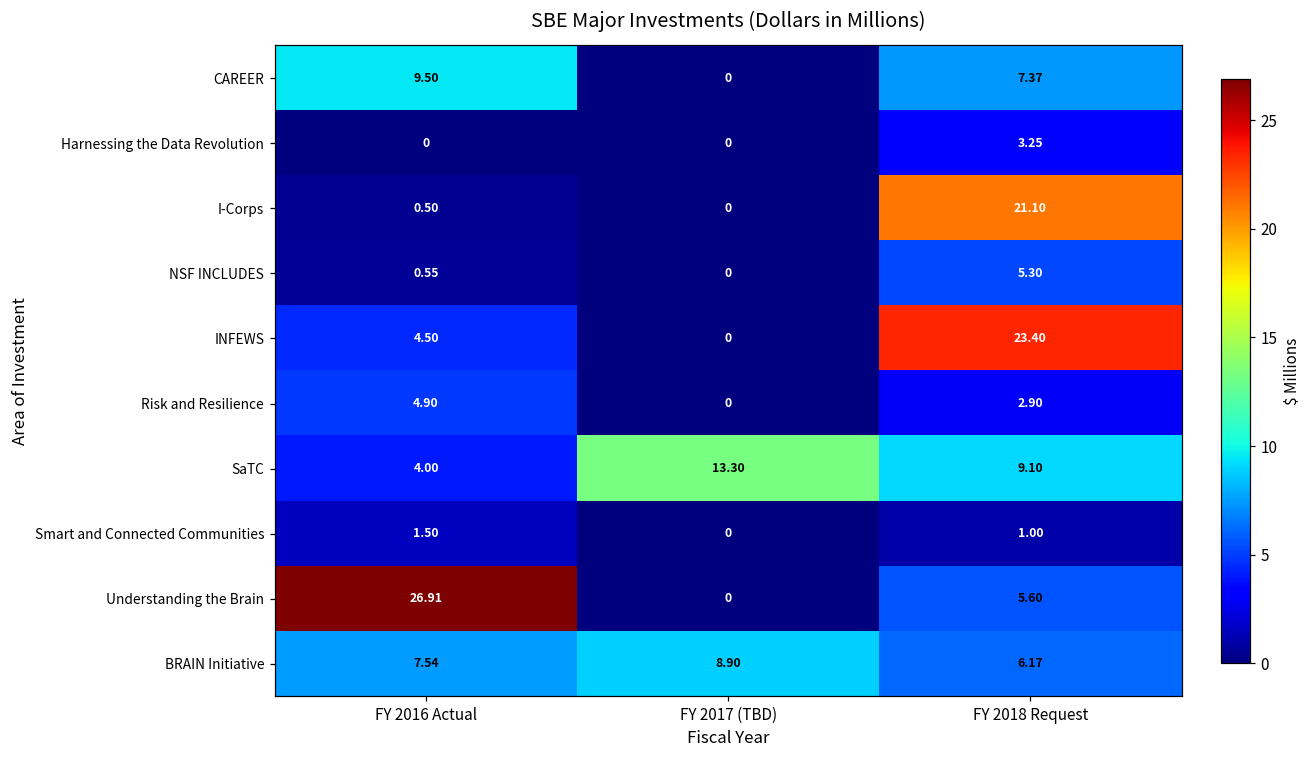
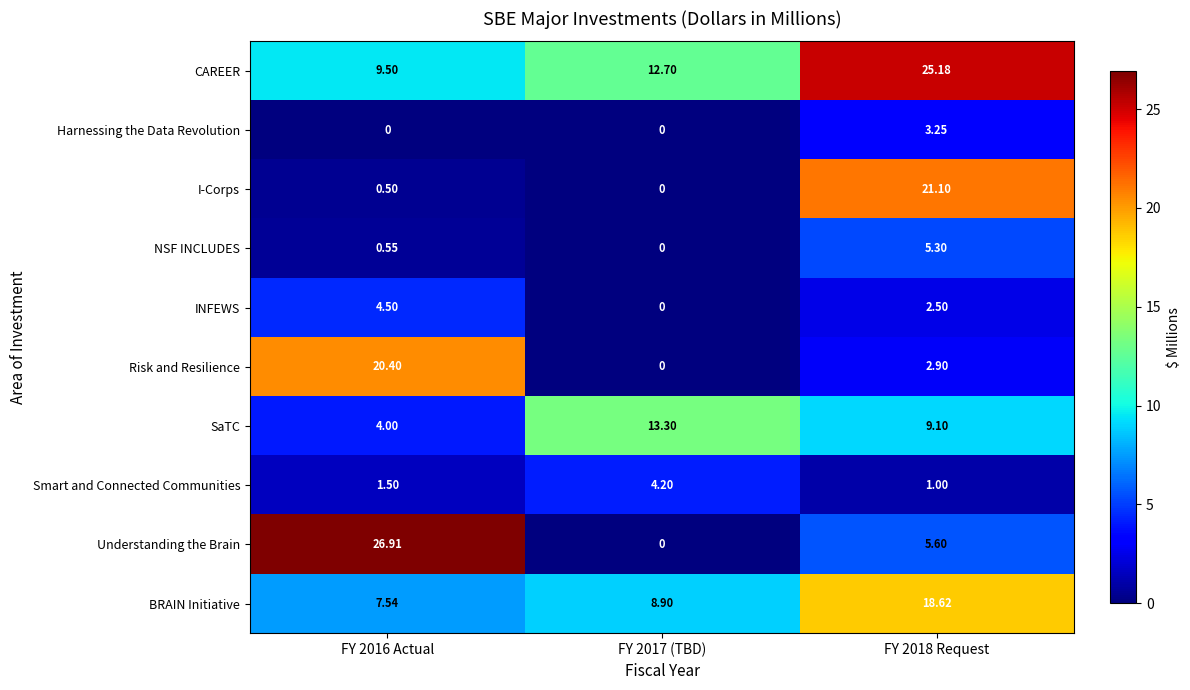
CAREER, FY 2017 (TBD): 0 -> 12.70
CAREER, FY 2018 Request: 7.37 -> 25.18
INFEWS, FY 2018 Request: 23.40 -> 2.50
Risk and Resilience, FY 2016 Actual: 4.90 -> 20.40
Smart and Connected Communities, FY 2017 (TBD): 0 -> 4.20
BRAIN Initiative, FY 2018 Request: 6.17 -> 18.62
